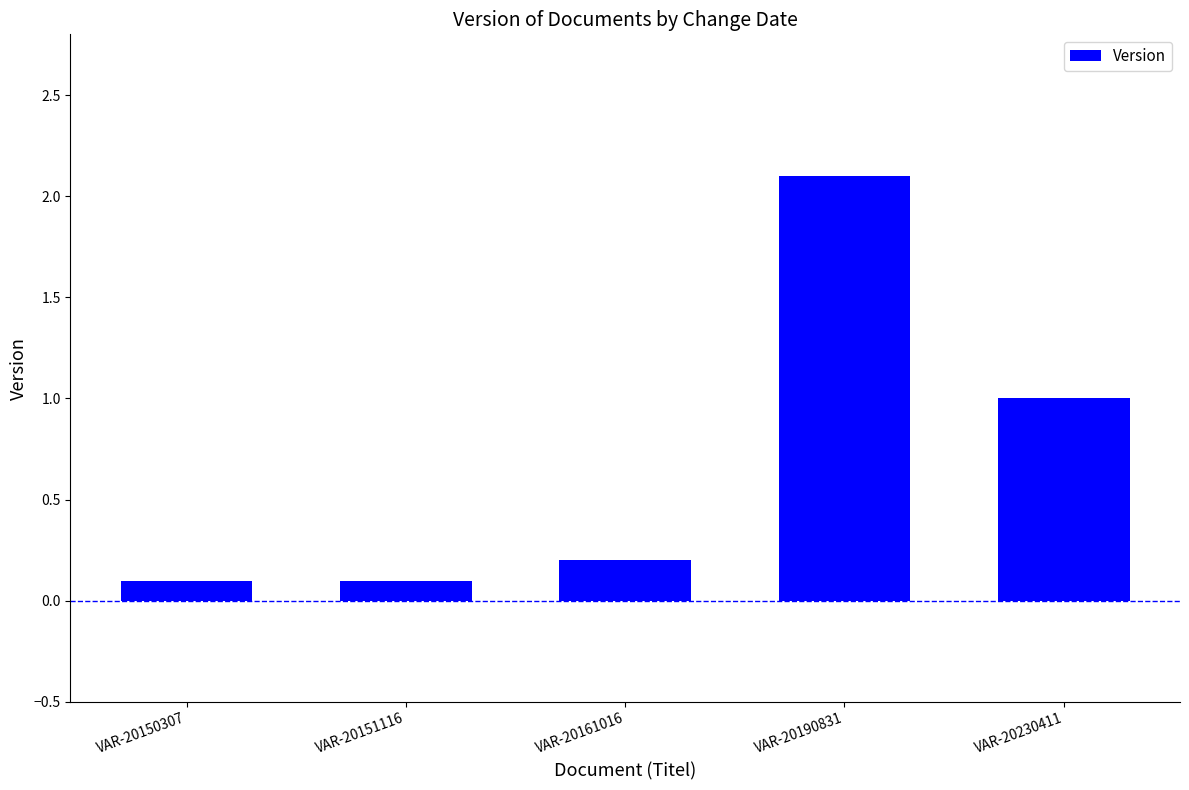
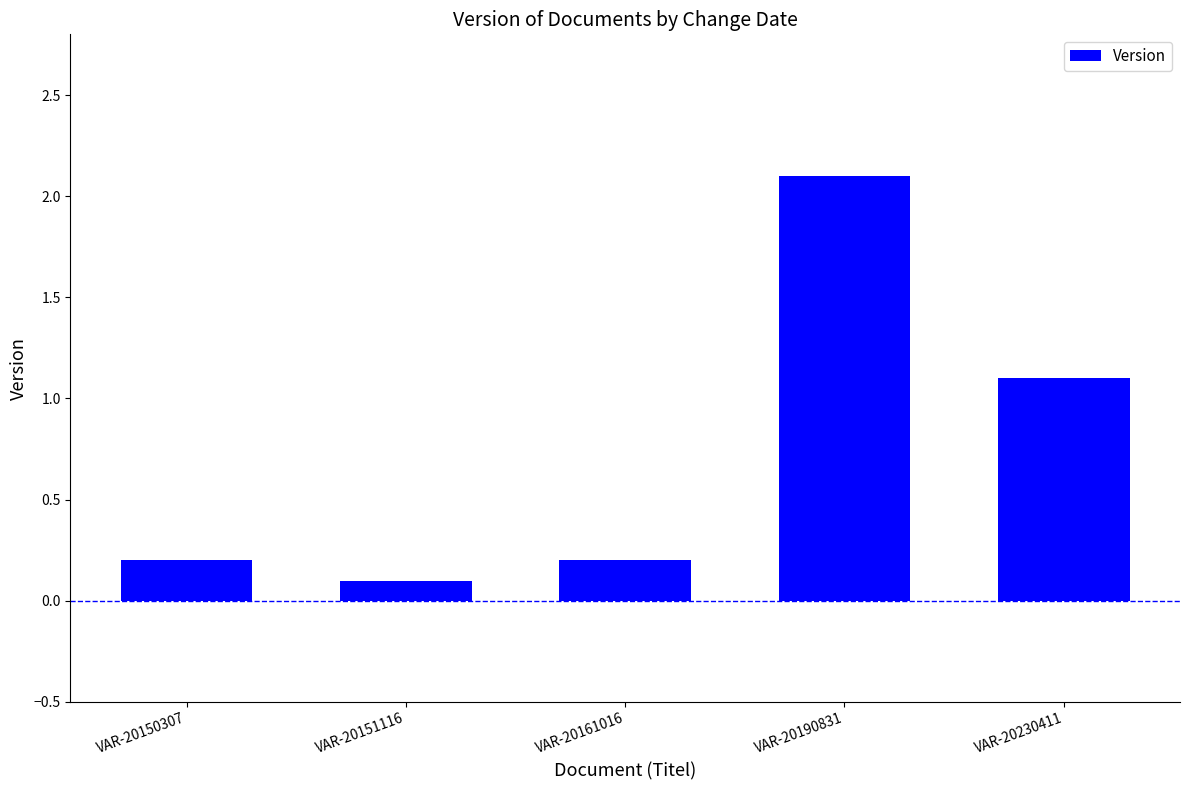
VAR-20150307: 0.1 -> 0.2
VAR-20230411: 1.0 -> 1.1
